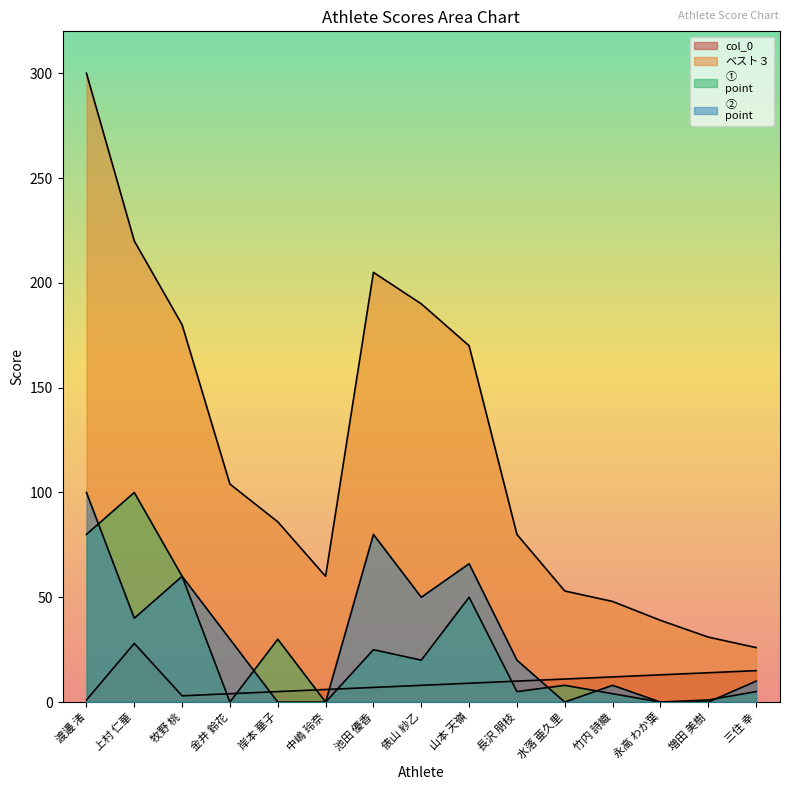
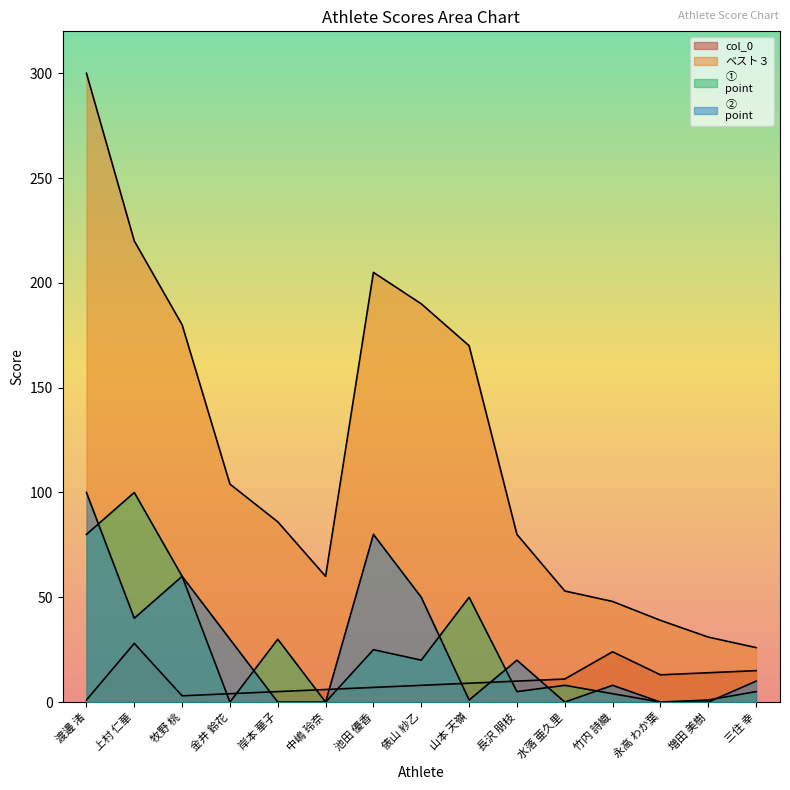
② point, 山本 天嶺: 66 -> 1
col_0, 竹内 詩織: 12 -> 24
